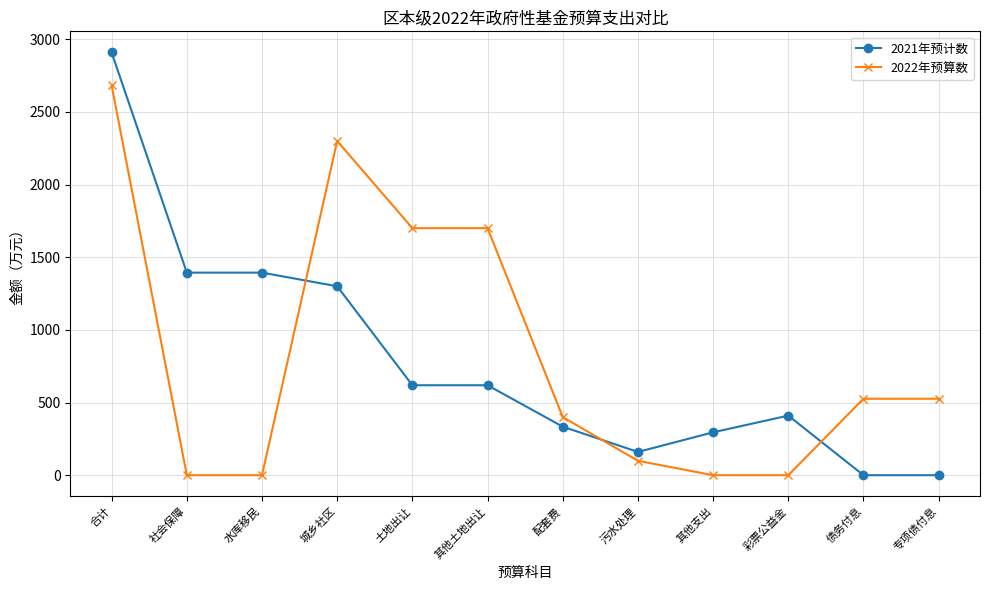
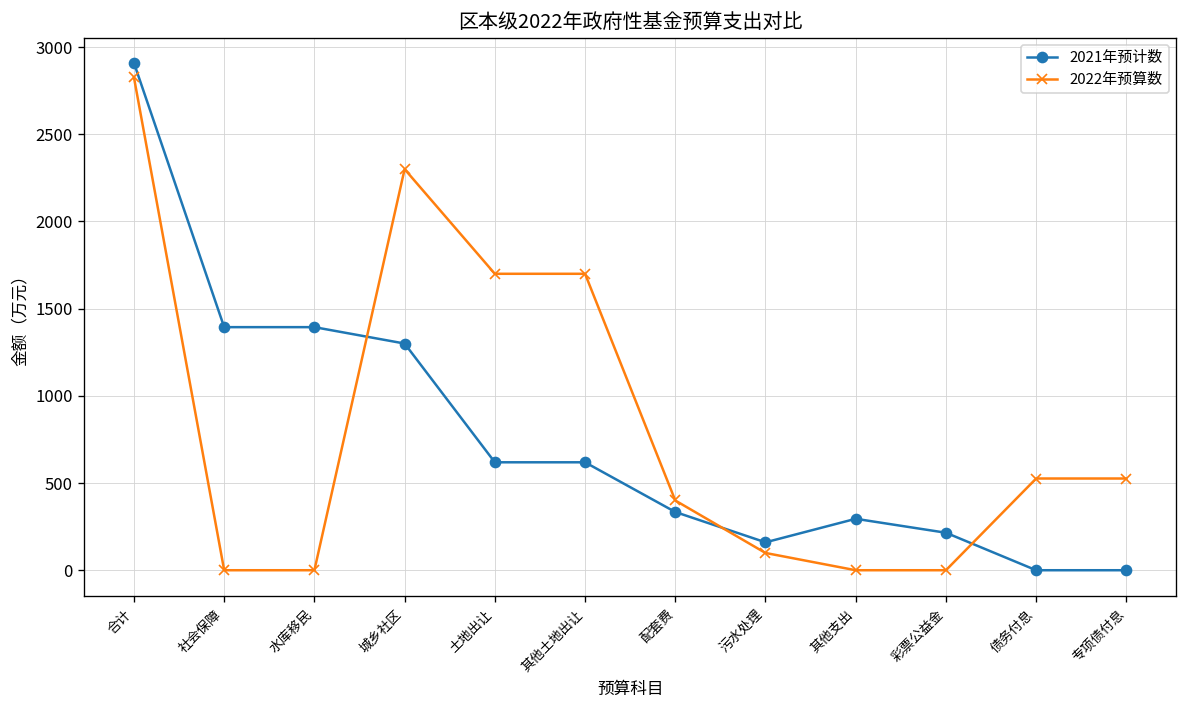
2022年预算数, 合计: 2680 -> 2830
2021年预计数, 彩票公益金: 410 -> 220
